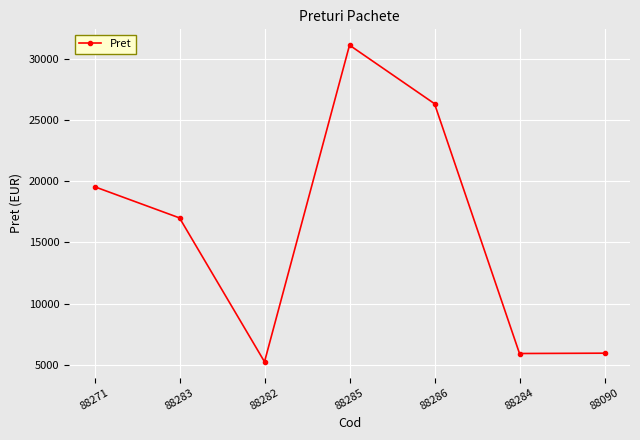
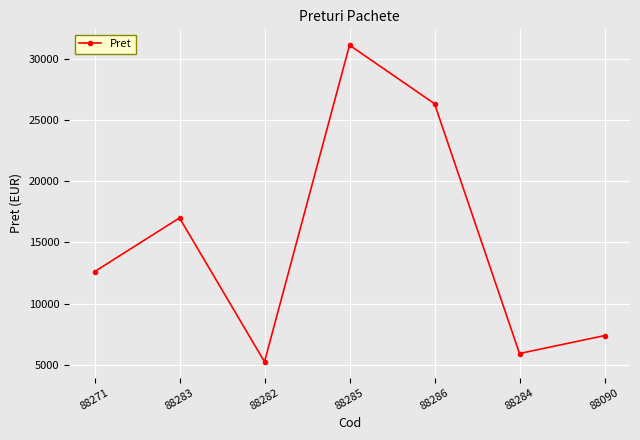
88271: 19600 -> 12600
88090: 6000 -> 7400
